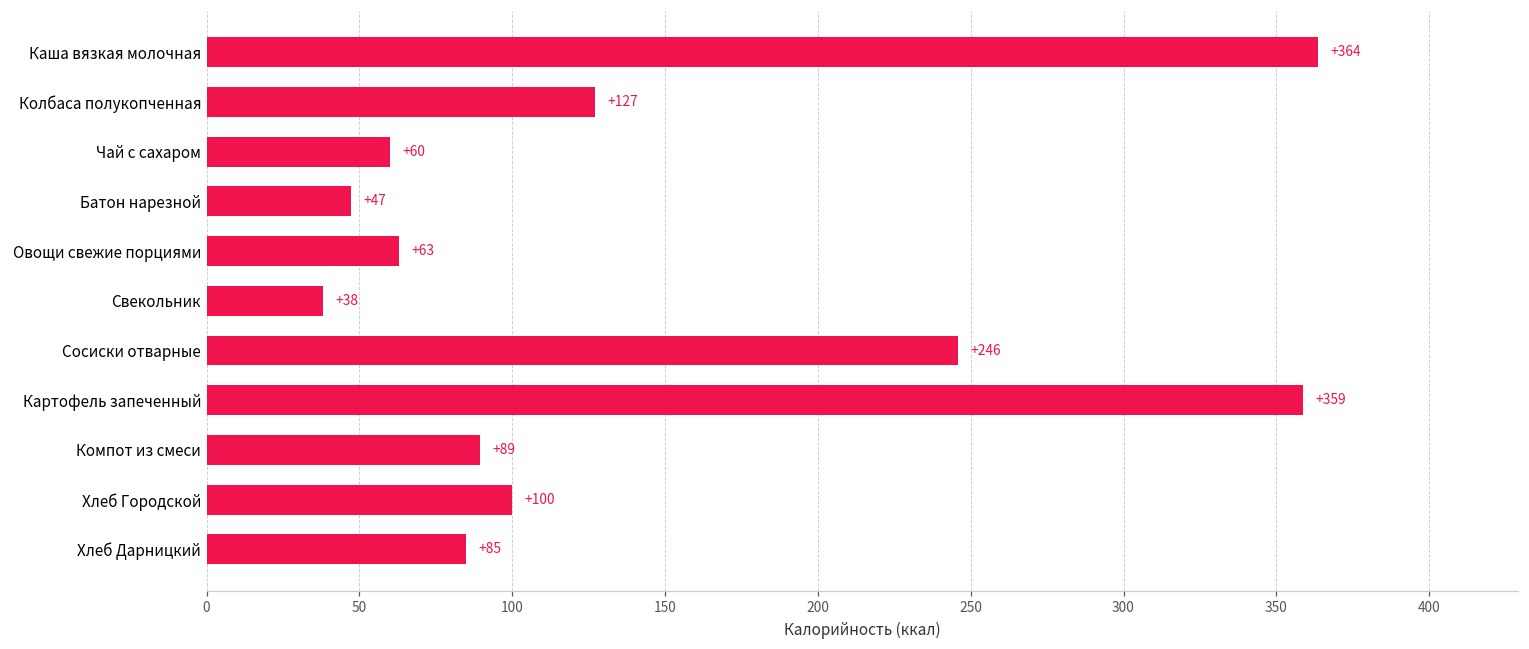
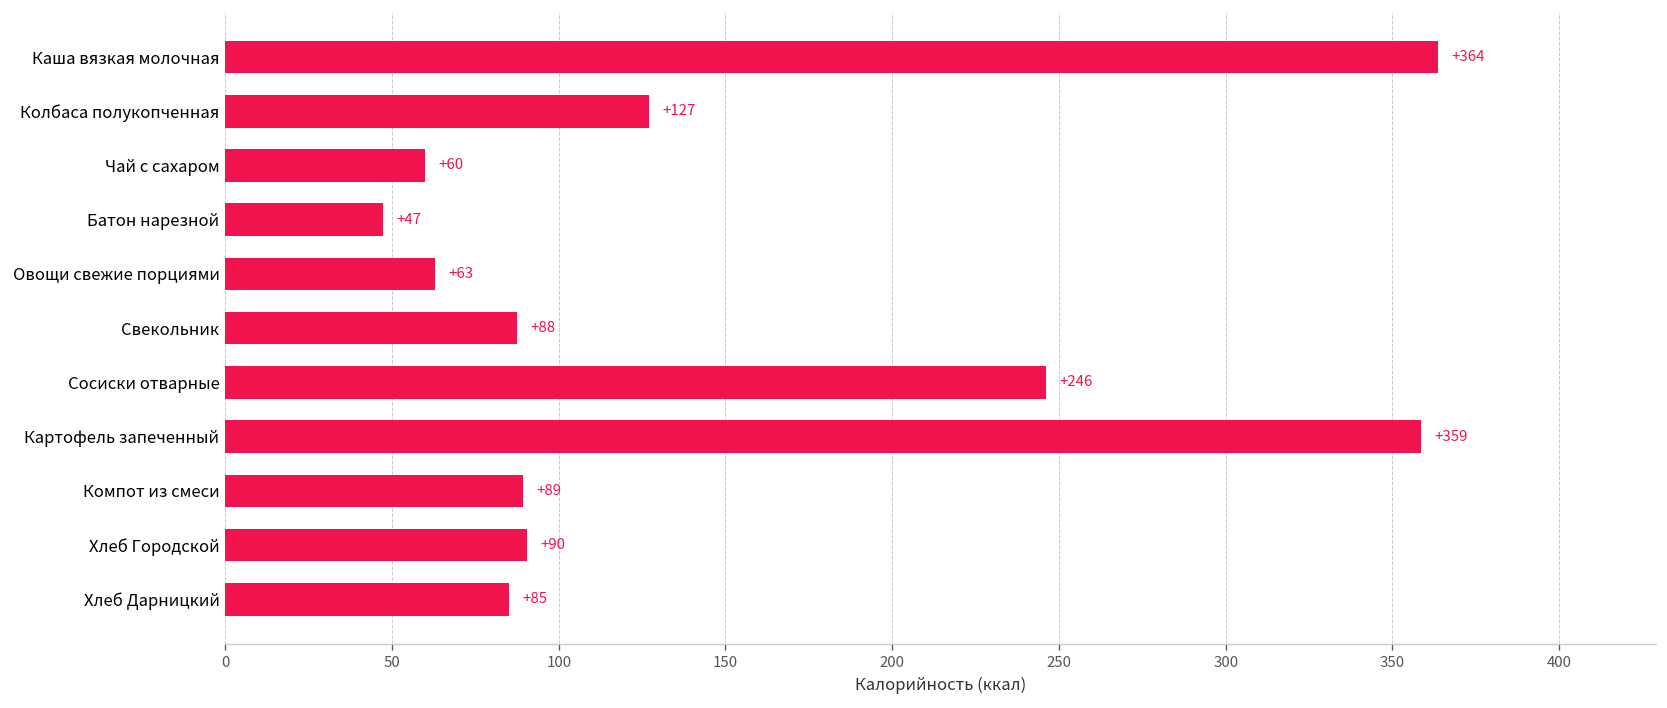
Свекольник: +38 -> +88
Хлеб Городской: +100 -> +90
